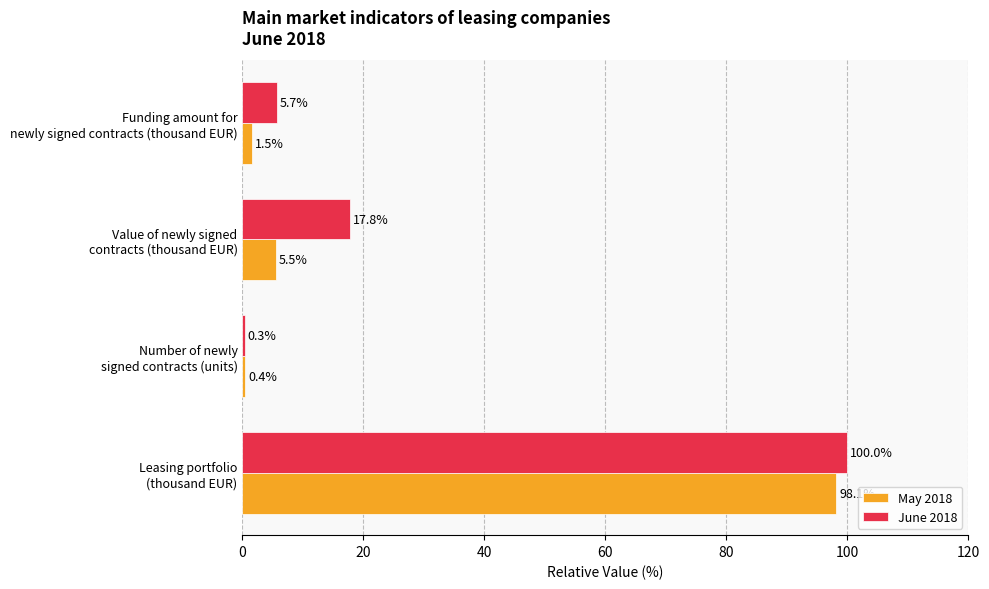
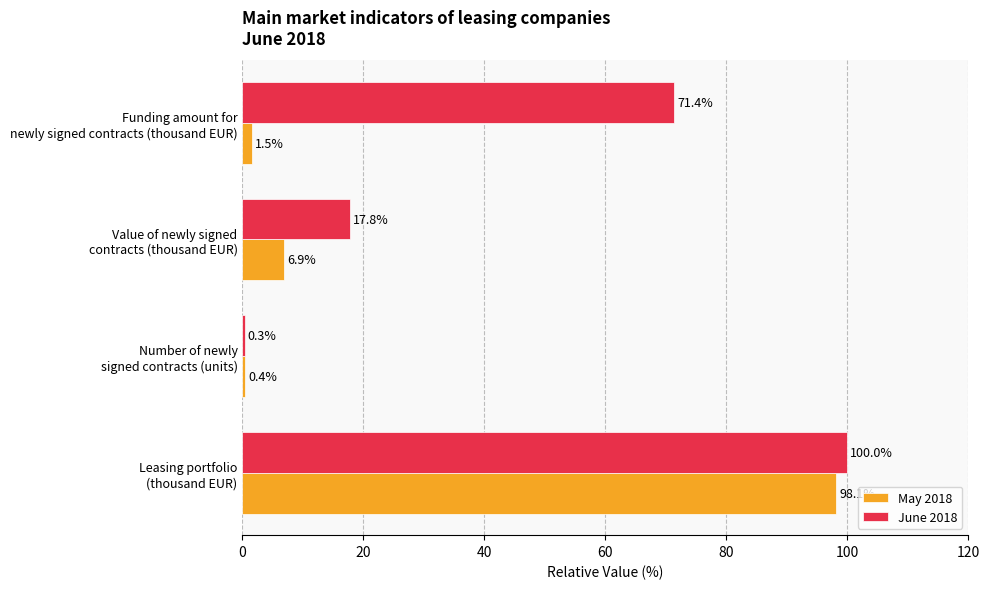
June 2018, Funding amount for newly signed contracts (thousand EUR): 5.7% -> 71.4%
May 2018, Value of newly signed contracts (thousand EUR): 5.5% -> 6.9%
